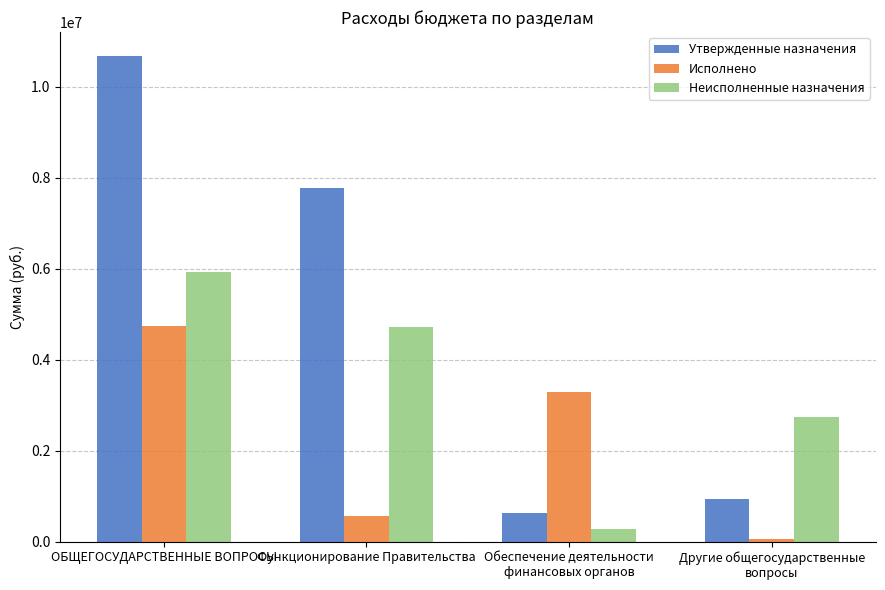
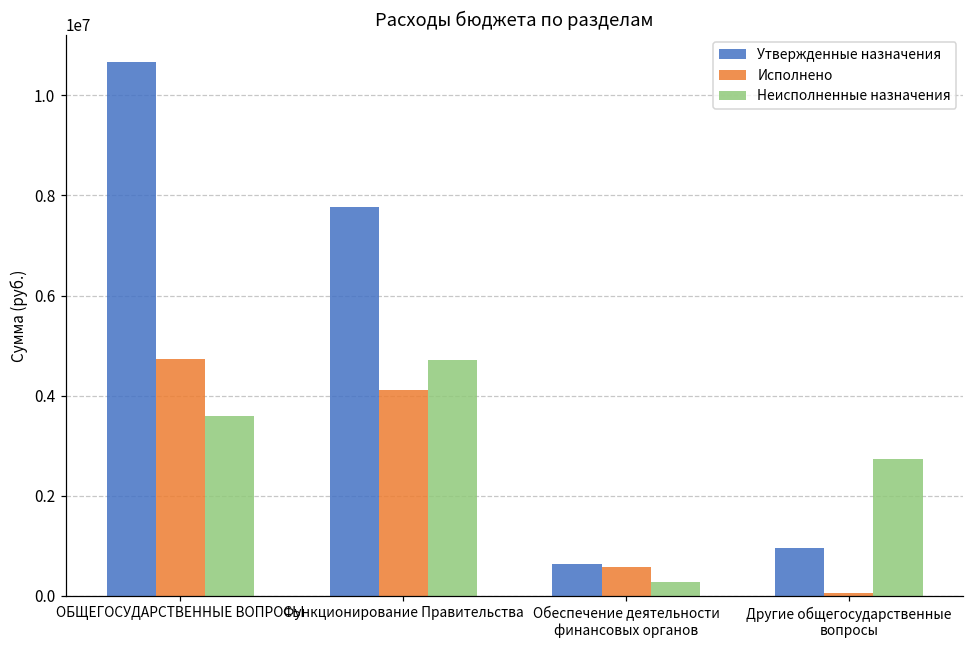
Неисполненные назначения, ОБЩЕГОСУДАРСТВЕННЫЕ ВОПРОСЫ: 5900000 -> 3600000
Исполнено, Функционирование Правительства: 600000 -> 4100000
Исполнено, Обеспечение деятельности финансовых органов: 3300000 -> 600000
